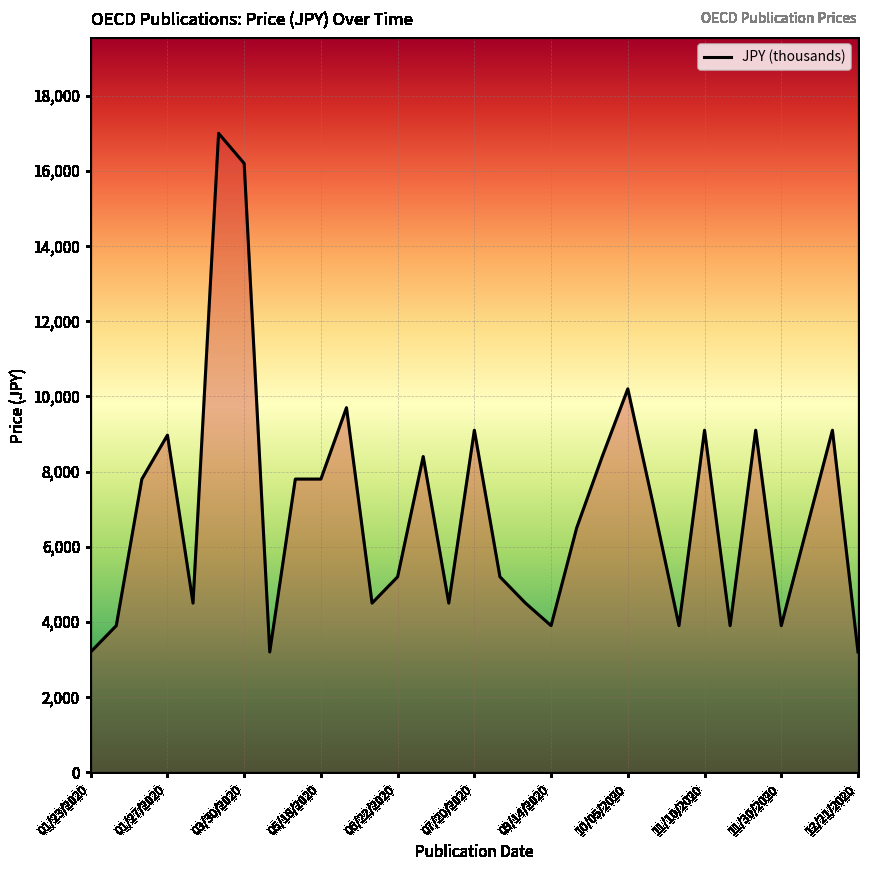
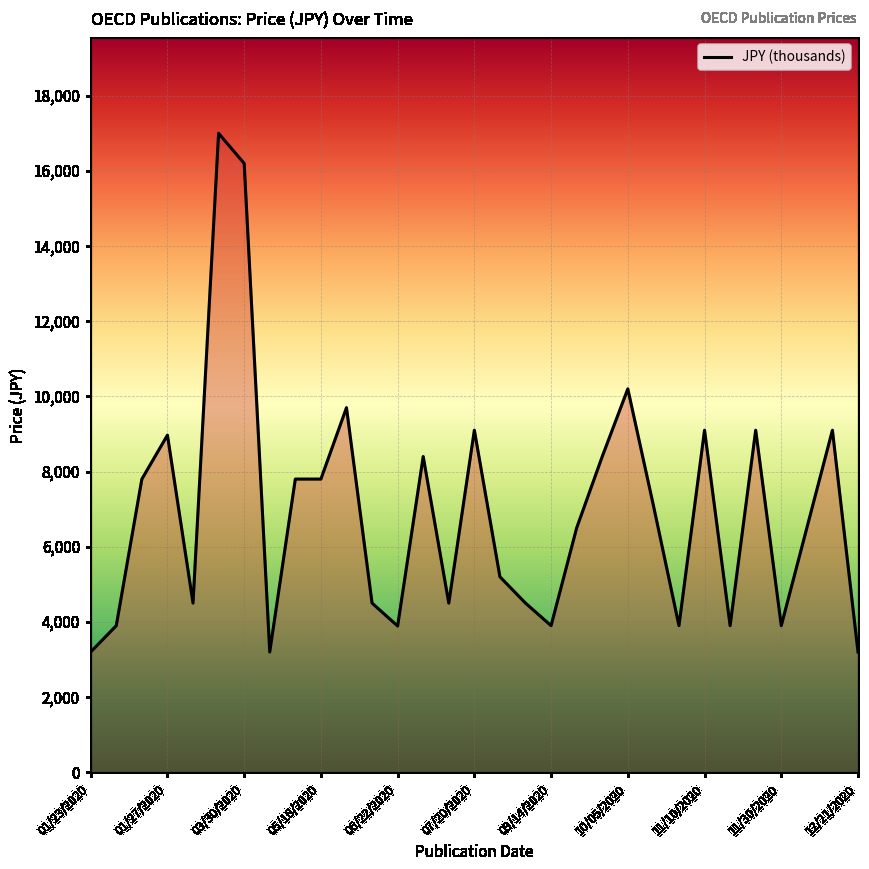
06/22/2020: 5,200 -> 3,900
